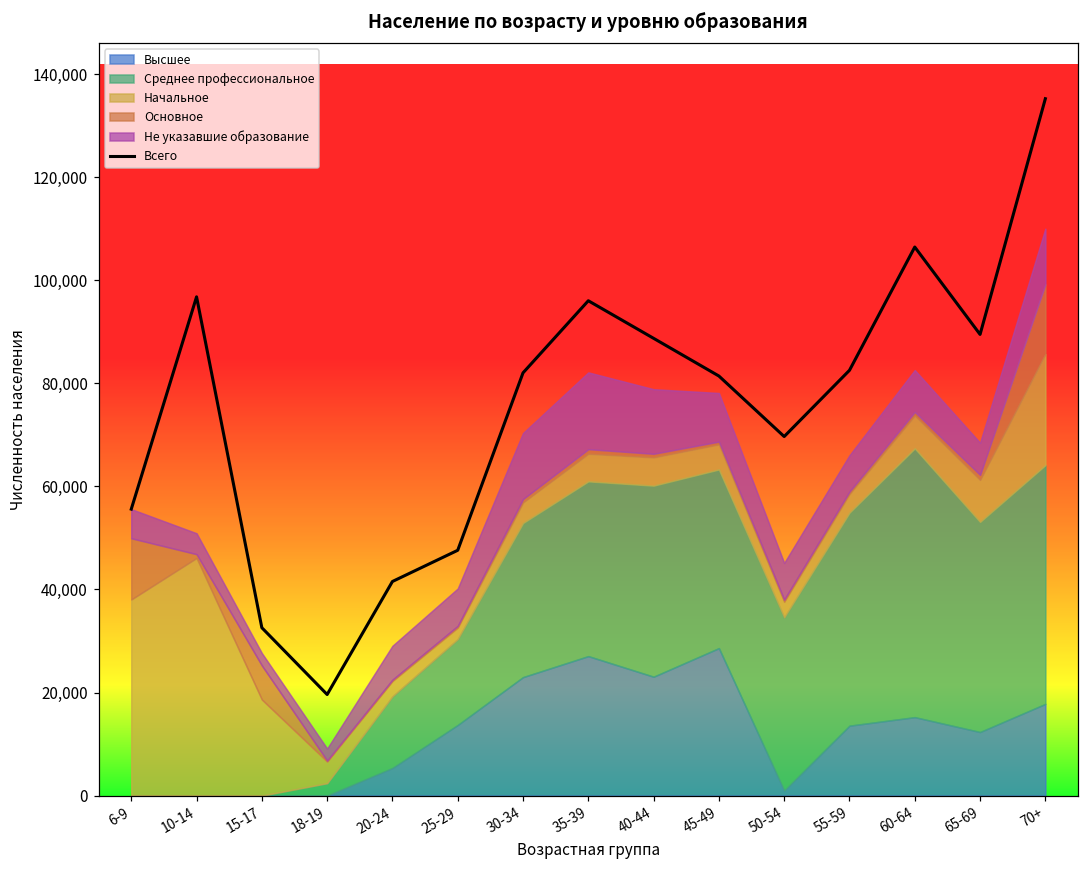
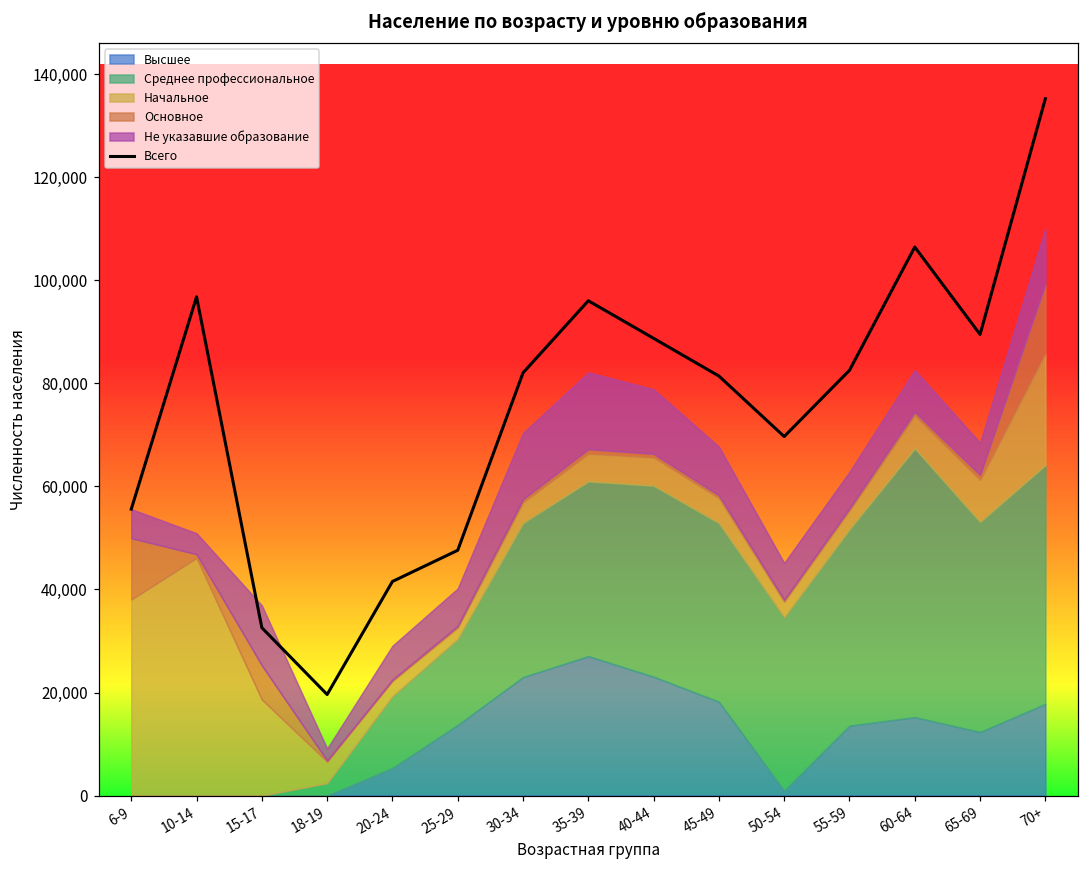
Не указавшие образование, 15-17: 2,000 -> 12,000
Высшее, 45-49: 29,000 -> 18,000
Среднее профессиональное, 55-59: 41,000 -> 38,000
